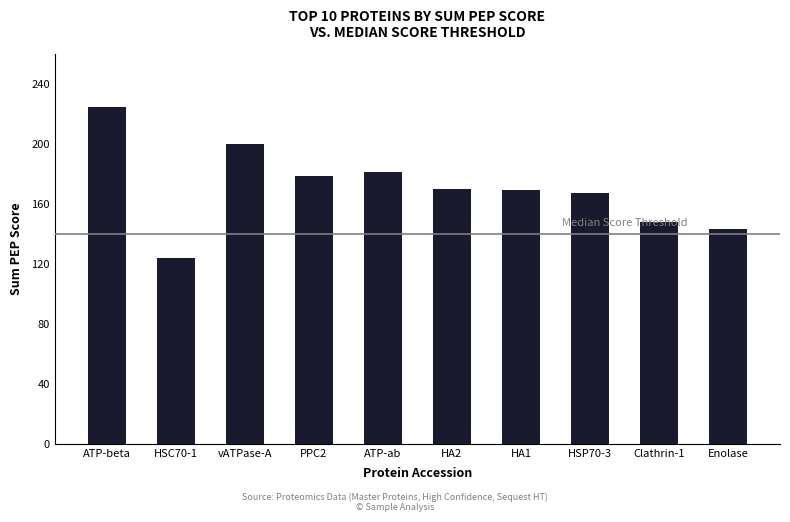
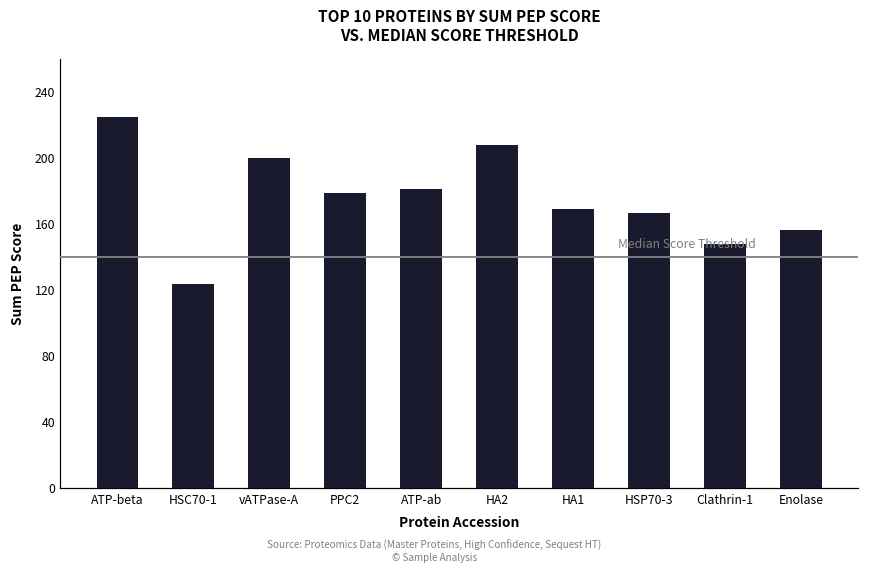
HA2: 170 -> 208
Enolase: 143 -> 156
